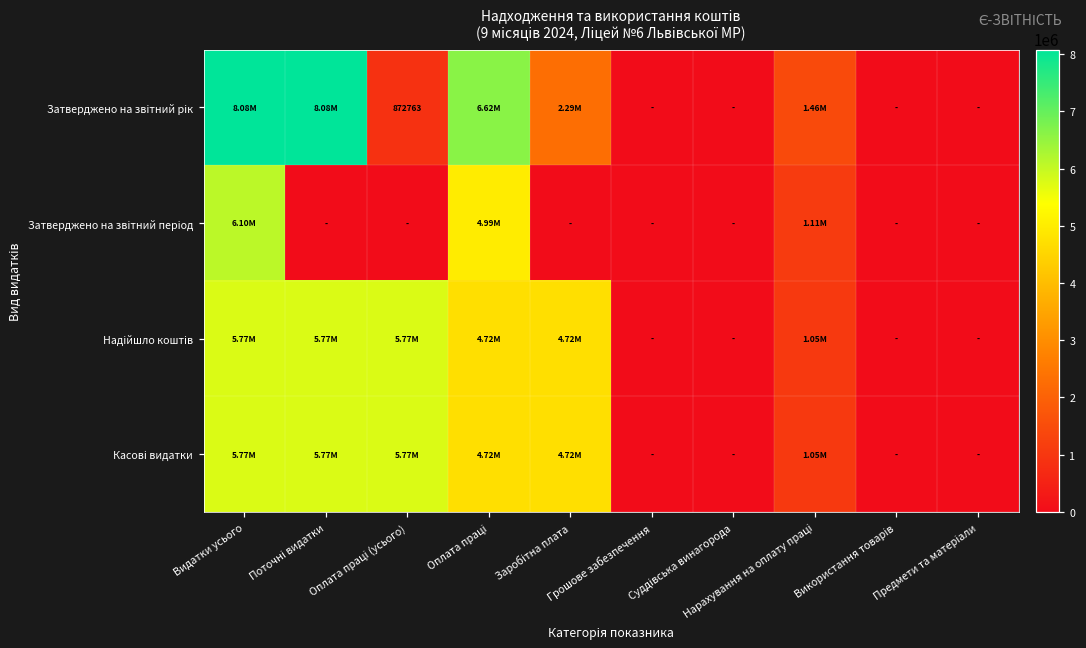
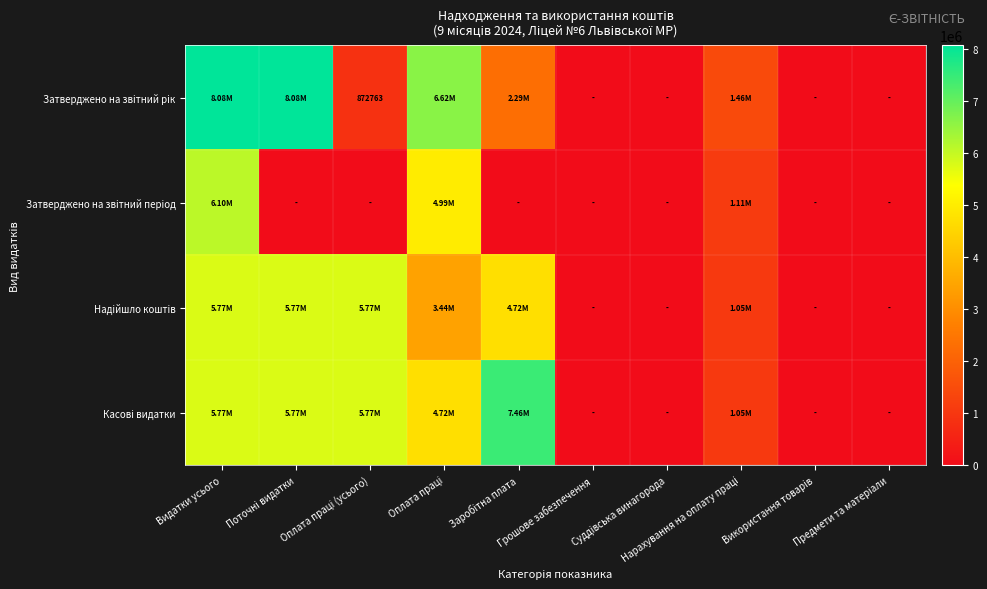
Надійшло коштів, Оплата праці: 4.72M -> 3.44M
Касові видатки, Заробітна плата: 4.72M -> 7.46M
